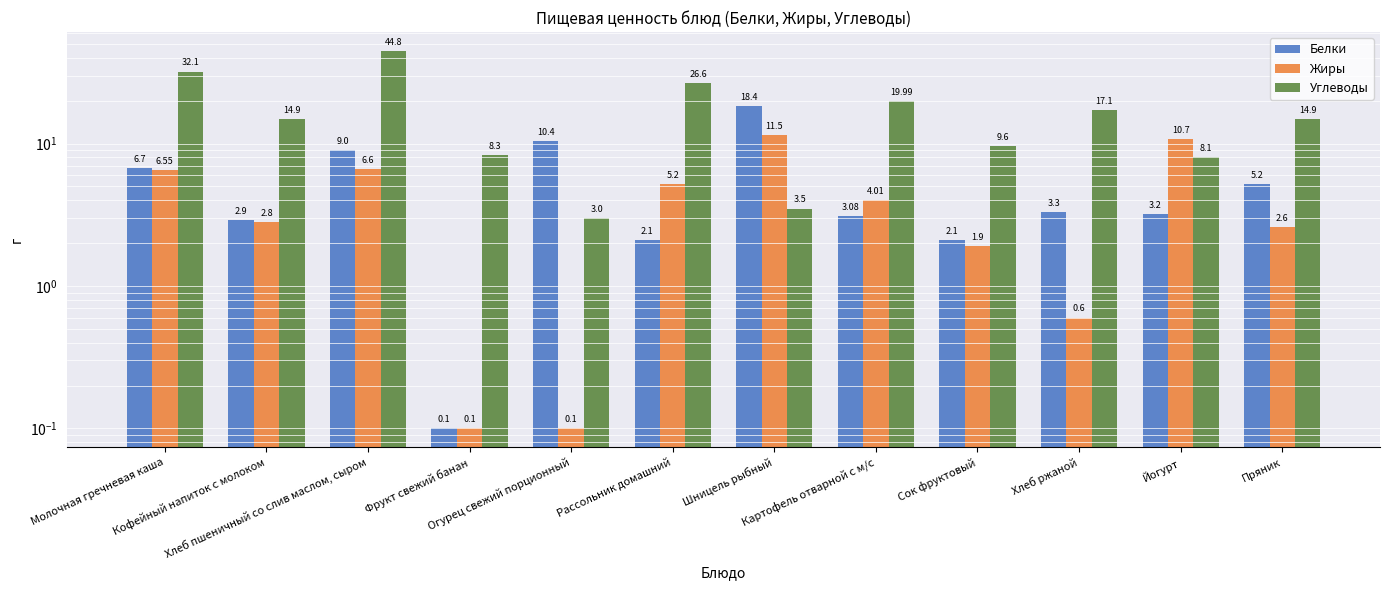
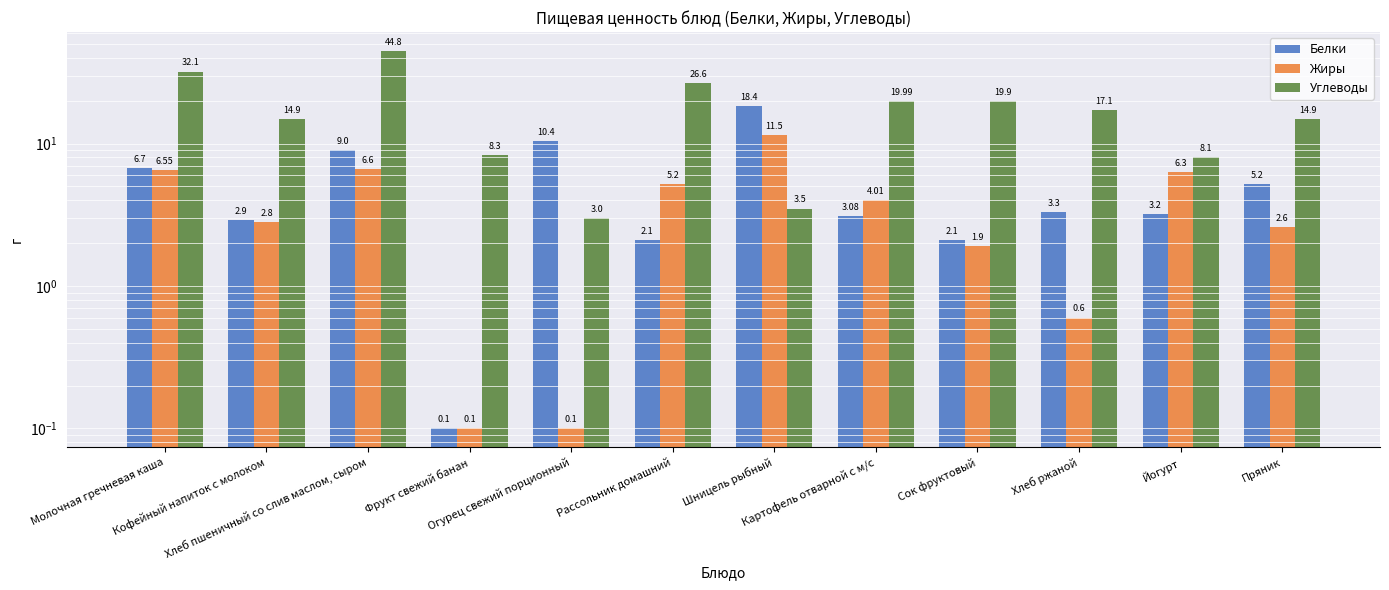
Углеводы, Сок фруктовый: 9.6 -> 19.9
Жиры, Йогурт: 10.7 -> 6.3
